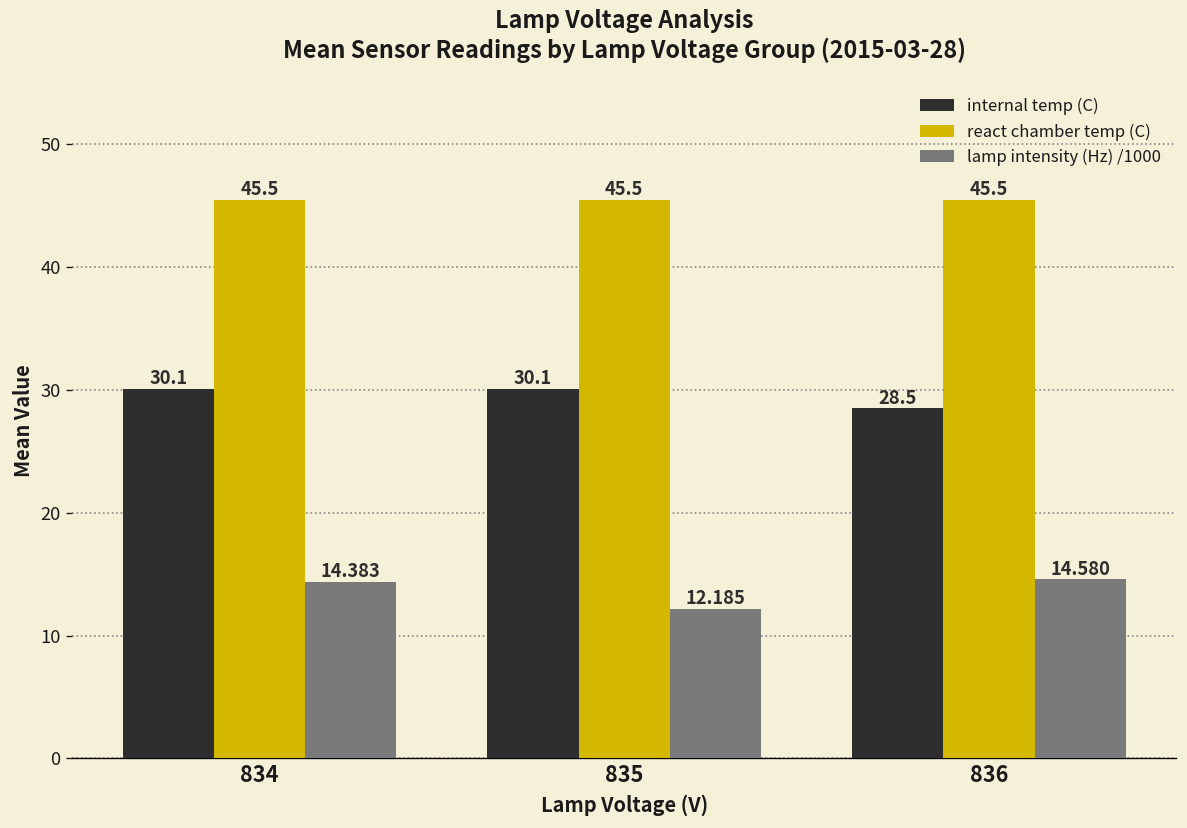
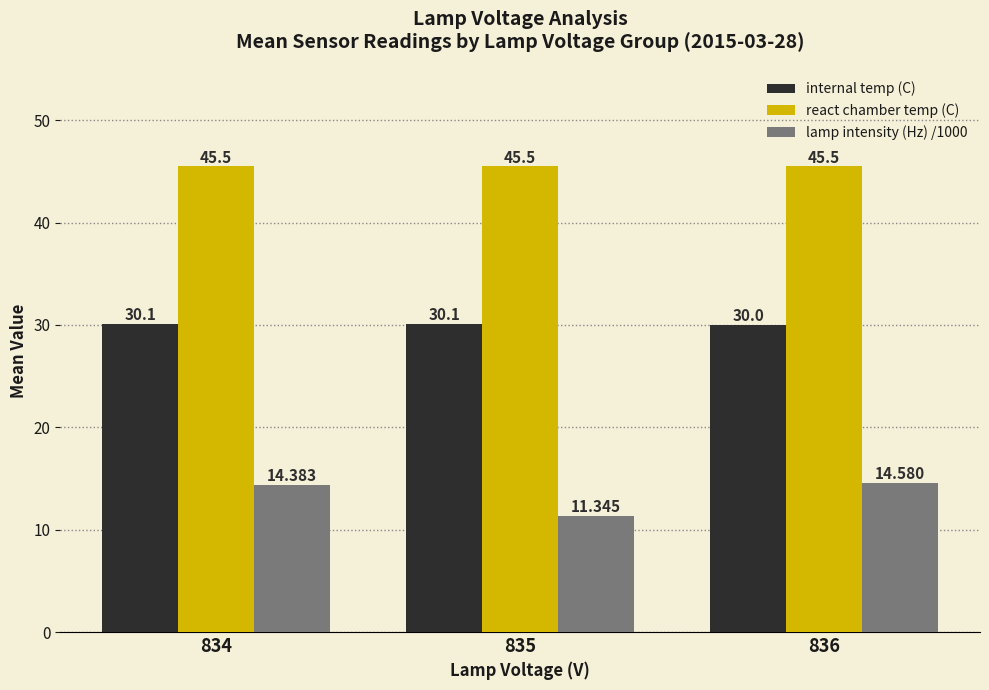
lamp intensity (Hz) /1000, 835: 12.185 -> 11.345
internal temp (C), 836: 28.5 -> 30.0
